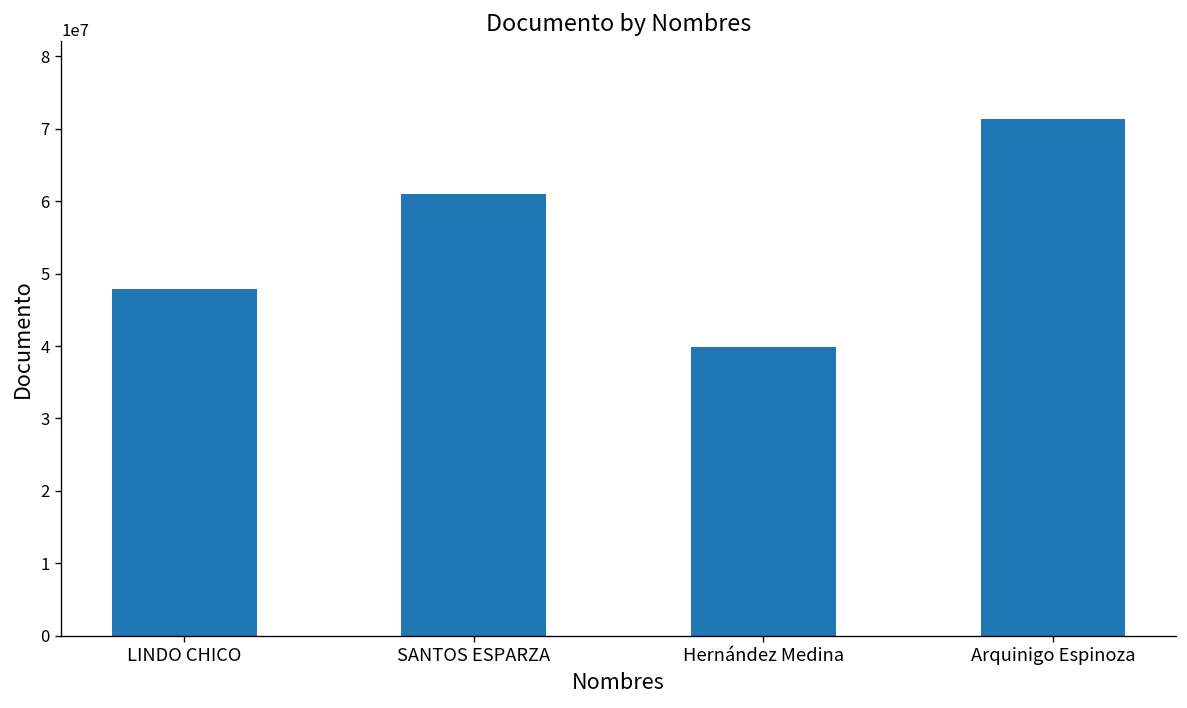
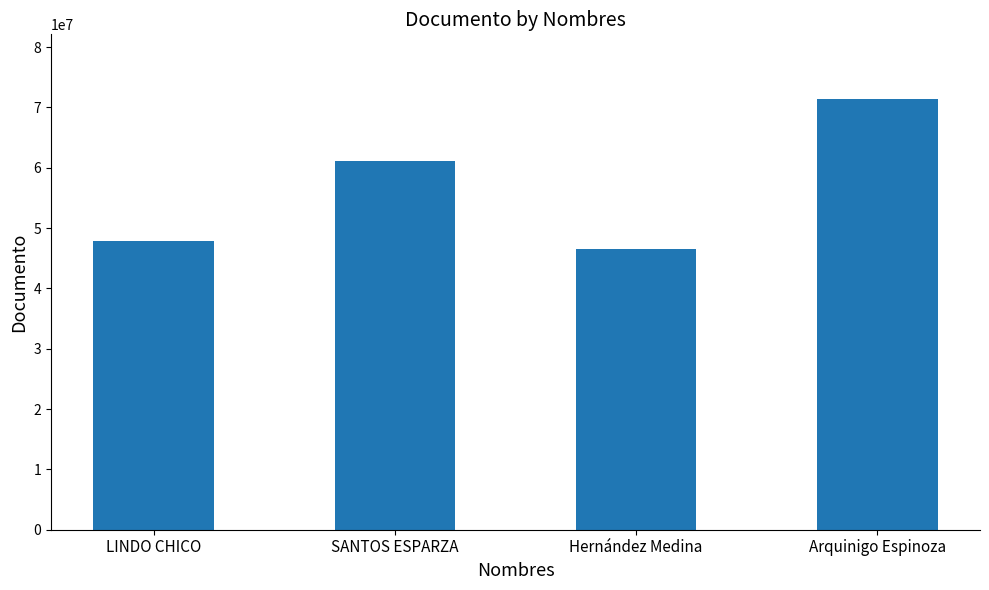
Hernández Medina: 40000000 -> 46000000
